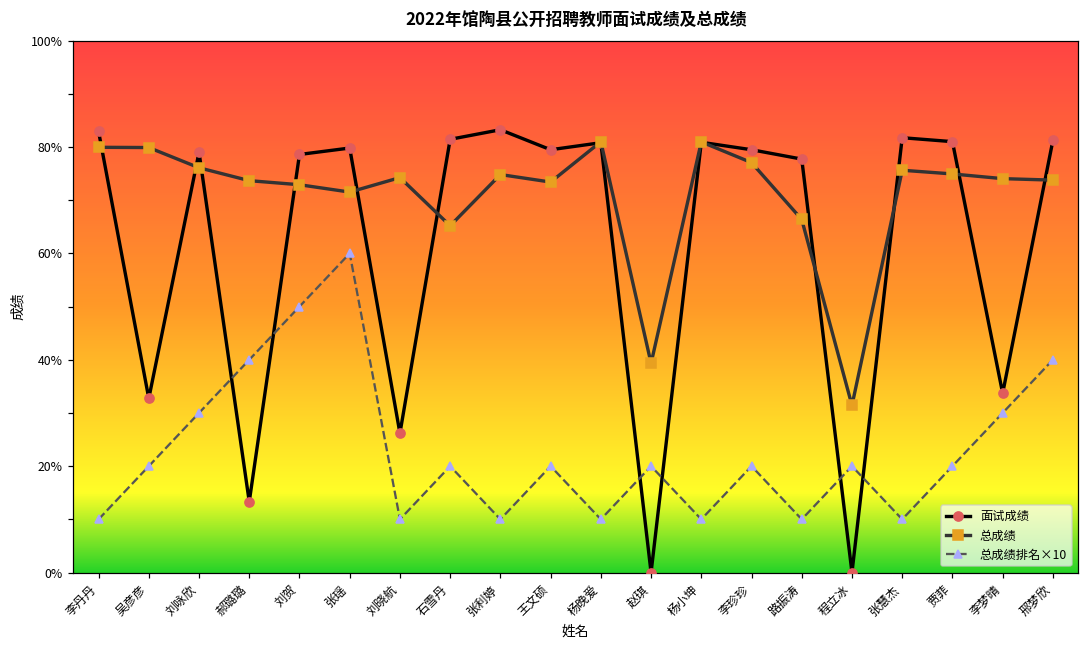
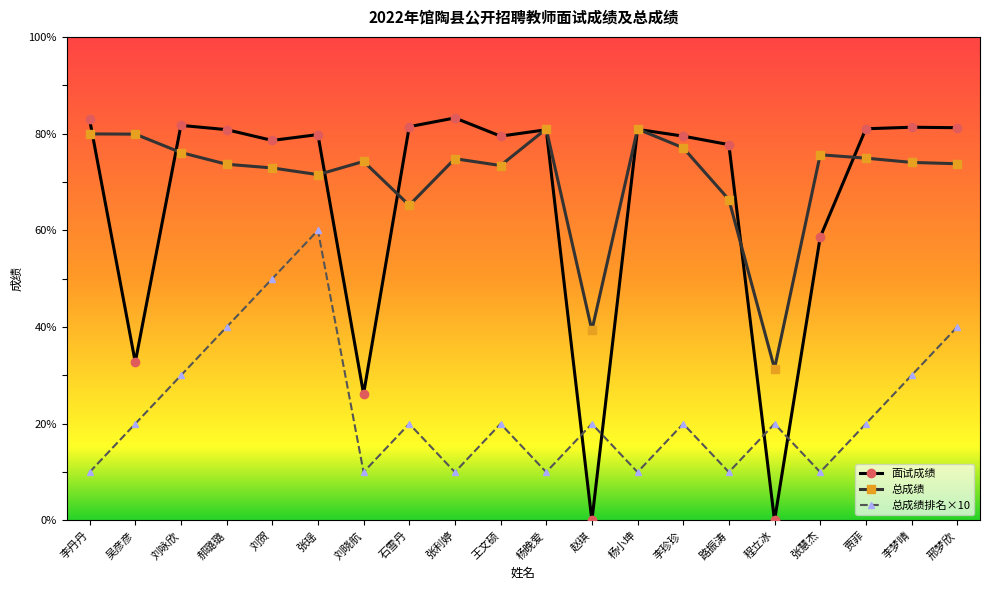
面试成绩, 刘咏欣: 79% -> 82%
面试成绩, 郝璐璐: 13% -> 81%
面试成绩, 张慧杰: 82% -> 59%
面试成绩, 李梦晴: 34% -> 81%
